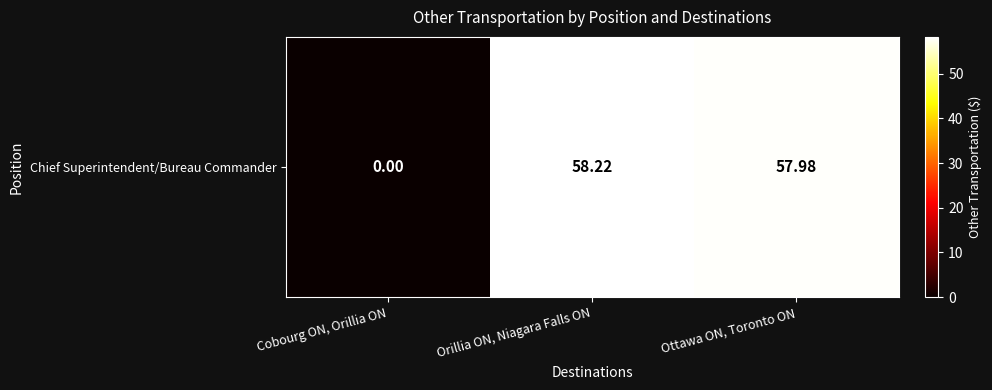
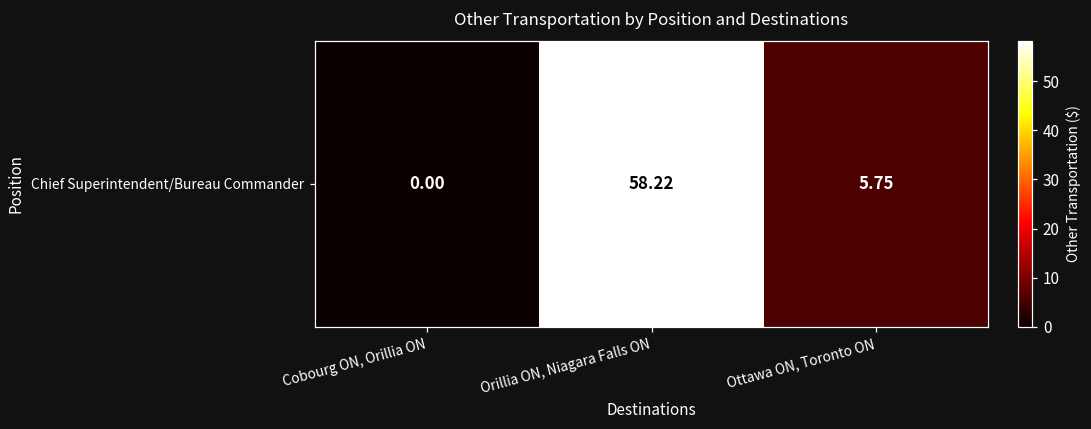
Chief Superintendent/Bureau Commander, Ottawa ON, Toronto ON: 57.98 -> 5.75
